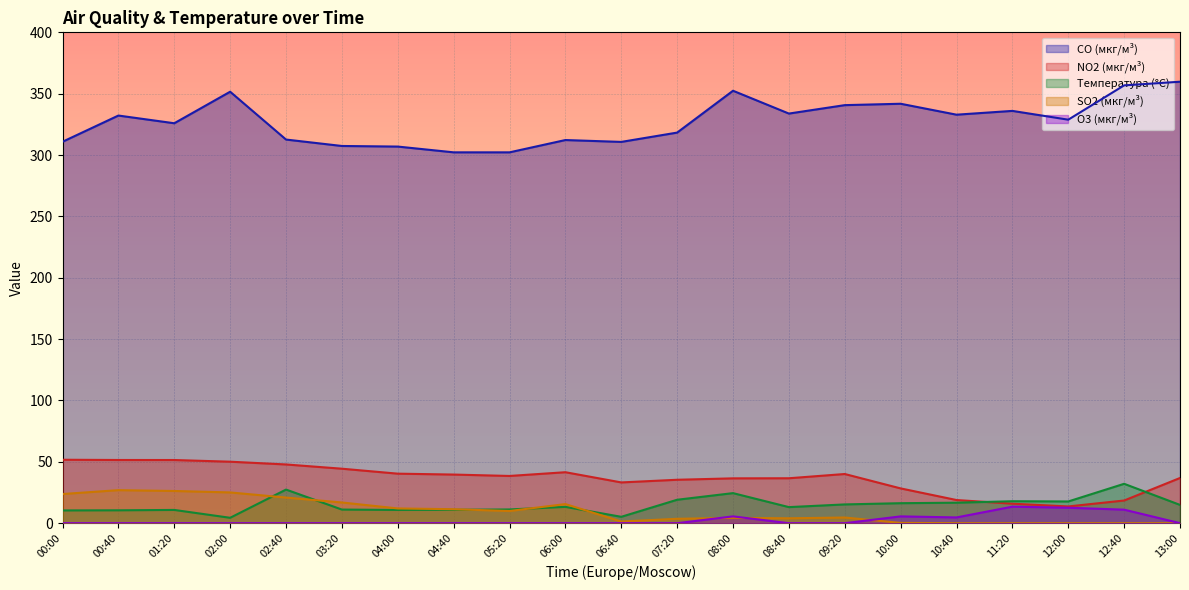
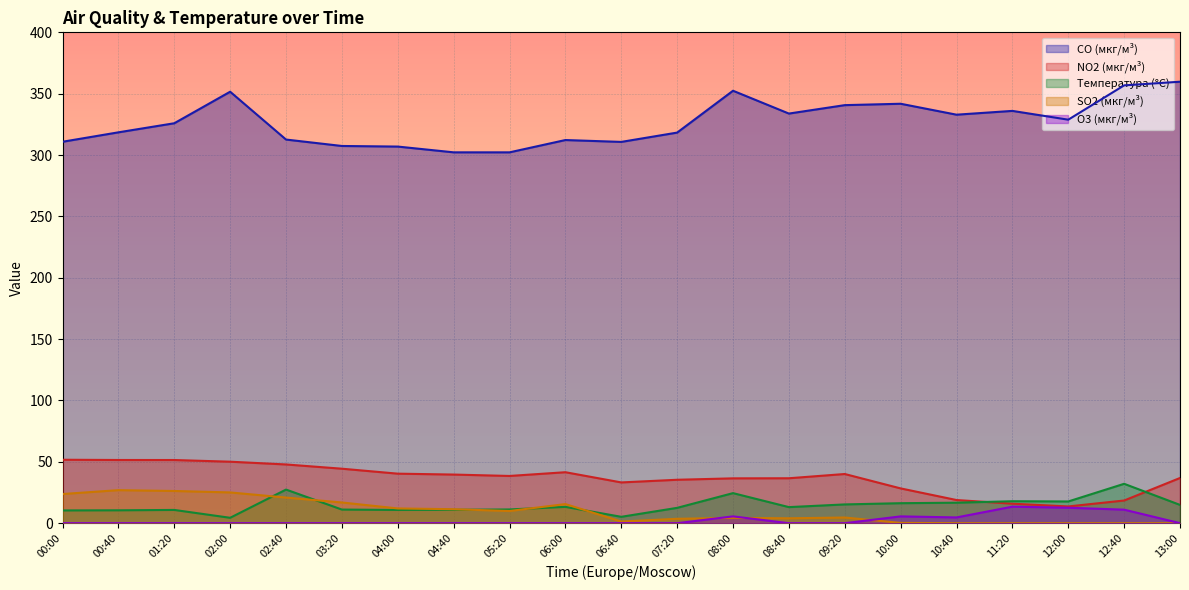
CO (мкг/м³), 00:40: 332 -> 319
Температура (°C), 07:20: 19 -> 13
